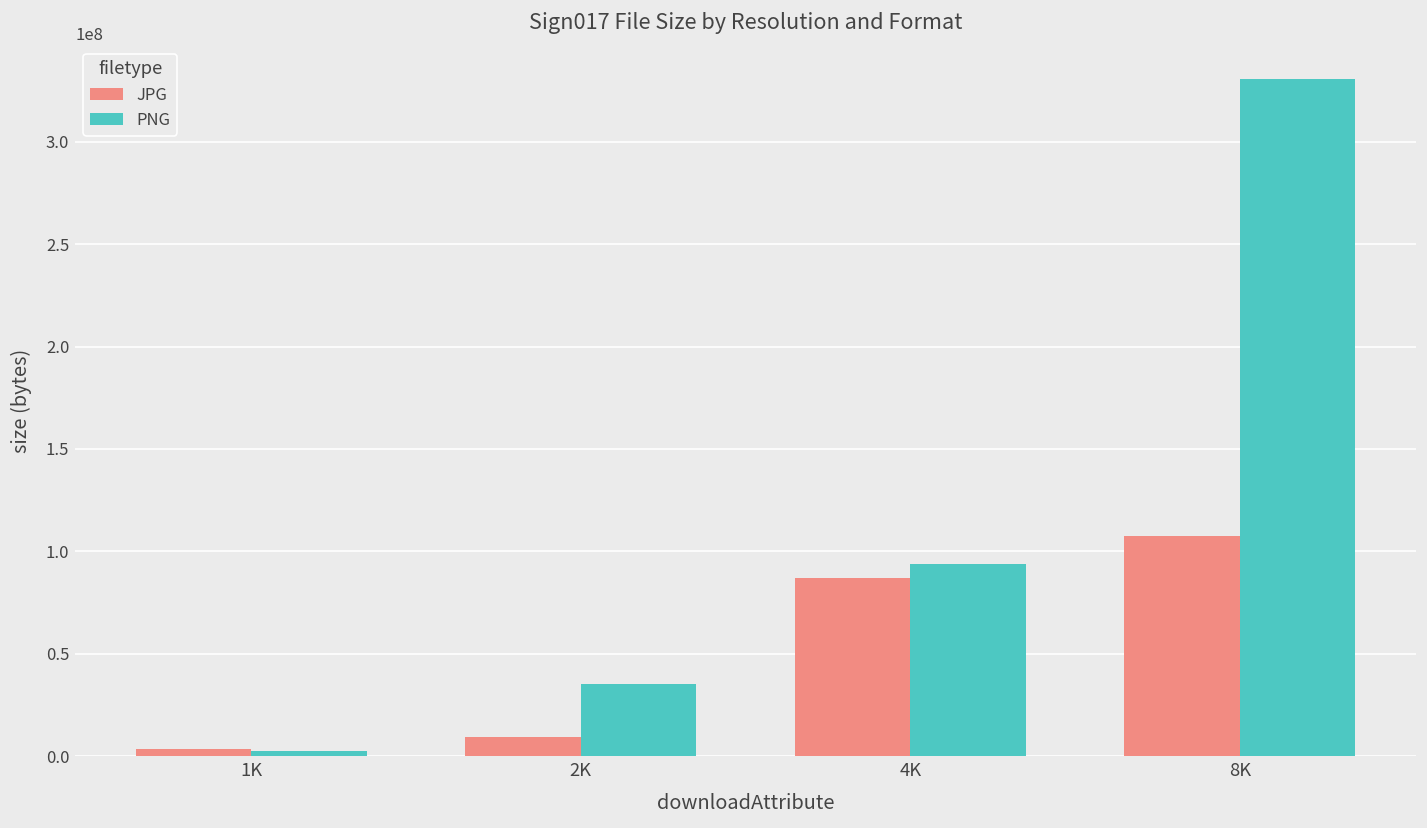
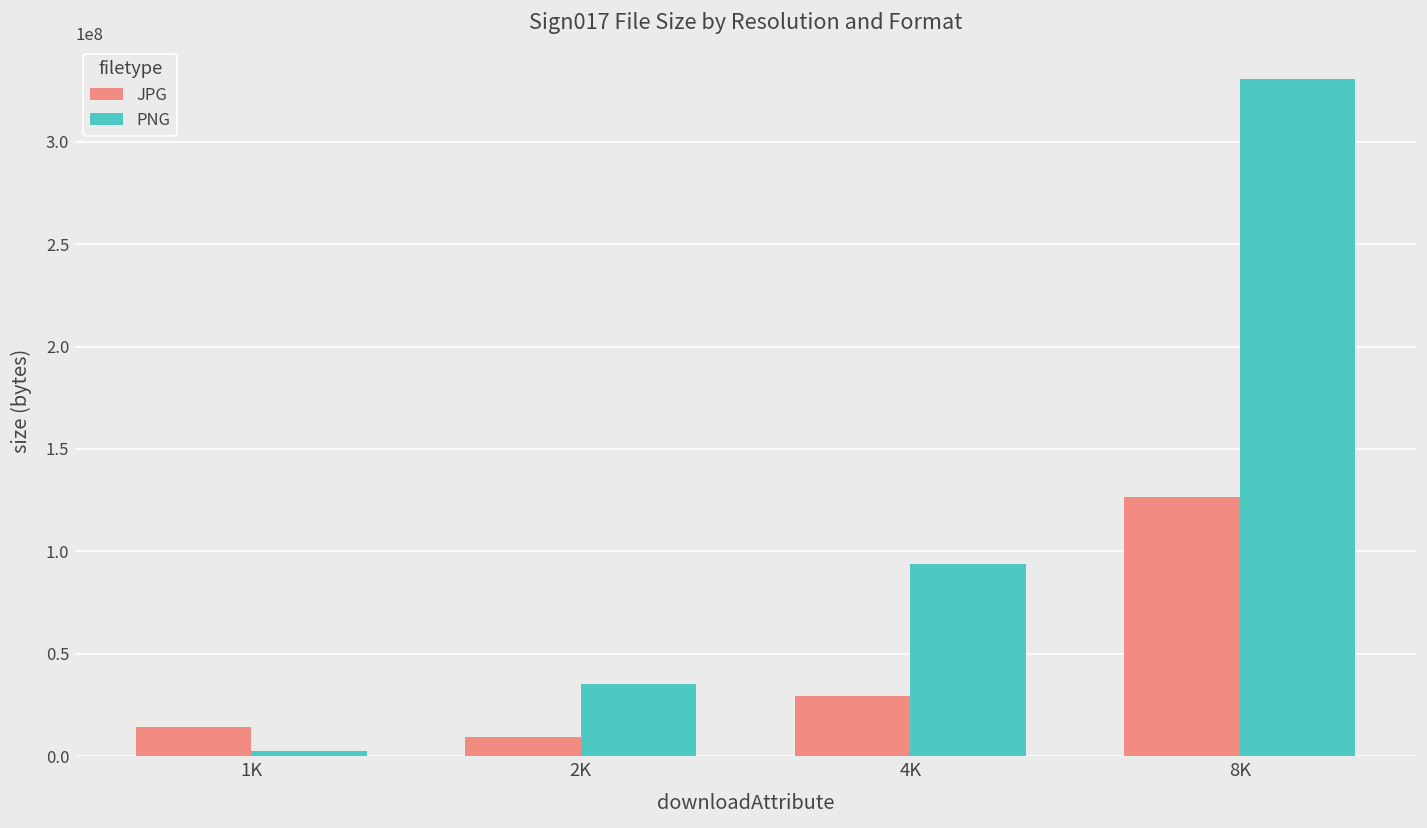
JPG, 1K: 3000000 -> 14000000
JPG, 4K: 87000000 -> 29000000
JPG, 8K: 107000000 -> 127000000
